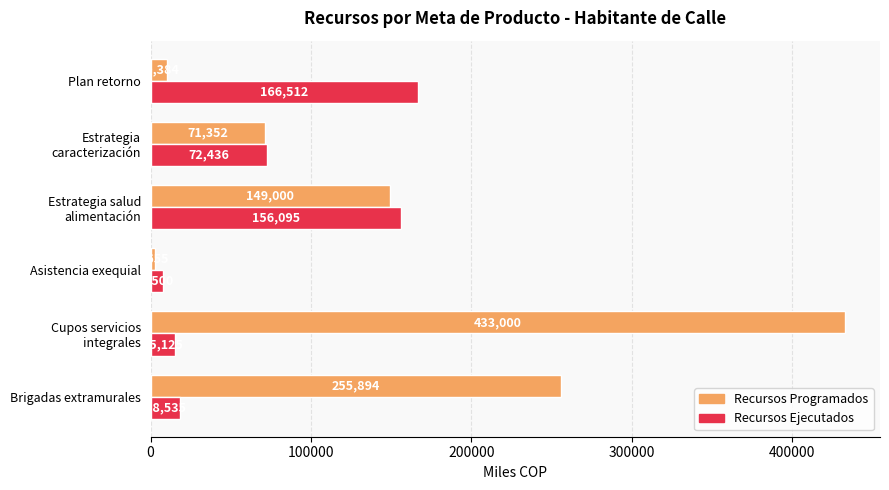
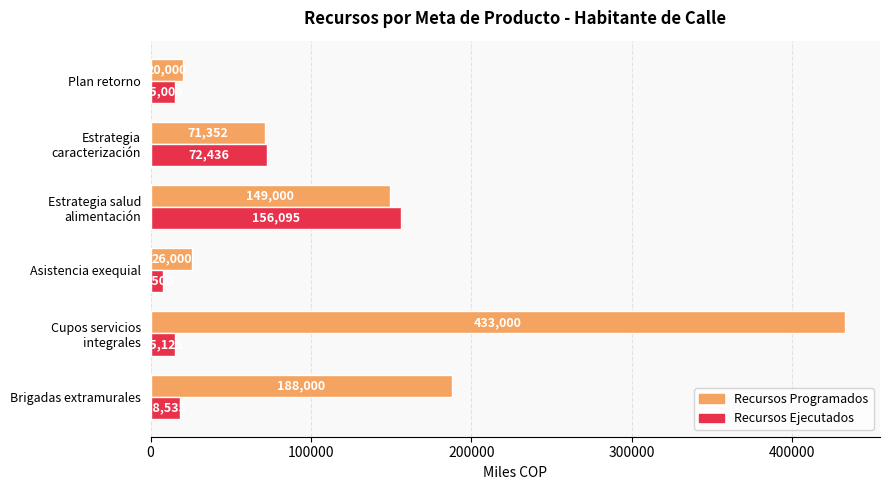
Recursos Programados, Plan retorno: 10000 -> 20000
Recursos Ejecutados, Plan retorno: 167000 -> 15000
Recursos Programados, Asistencia exequial: 3000 -> 26000
Recursos Programados, Brigadas extramurales: 255,894 -> 188,000
